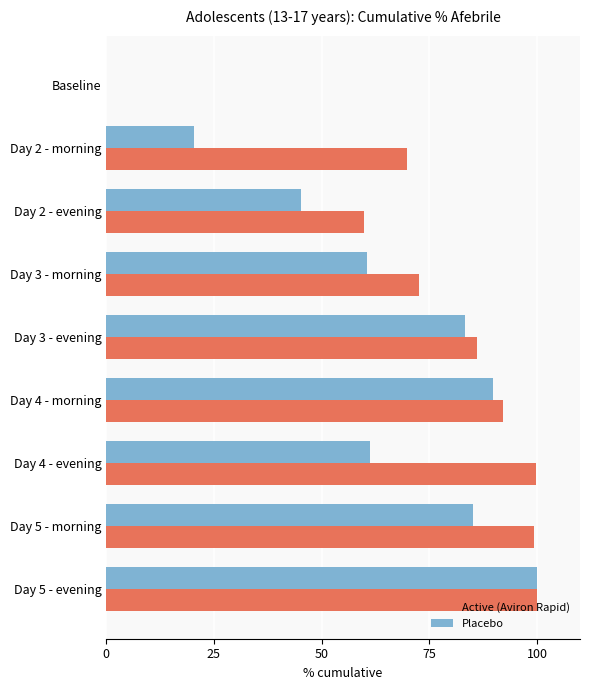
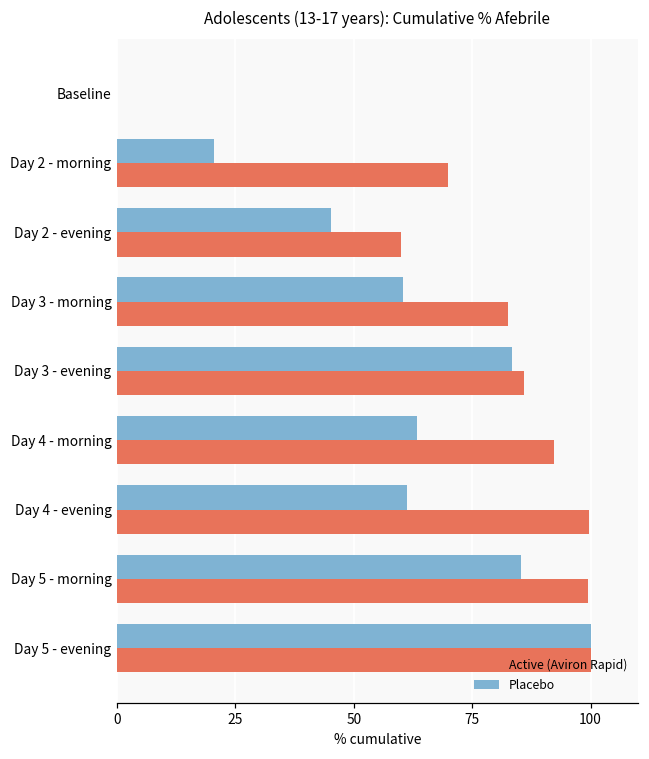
Active (Aviron Rapid), Day 3 - morning: 73 -> 83
Placebo, Day 4 - morning: 90 -> 63
